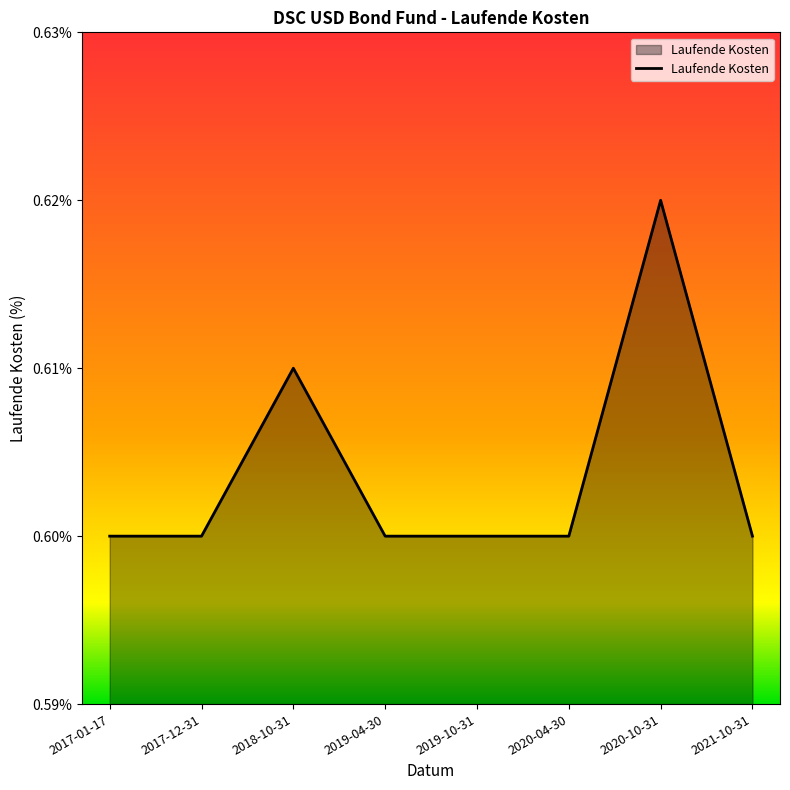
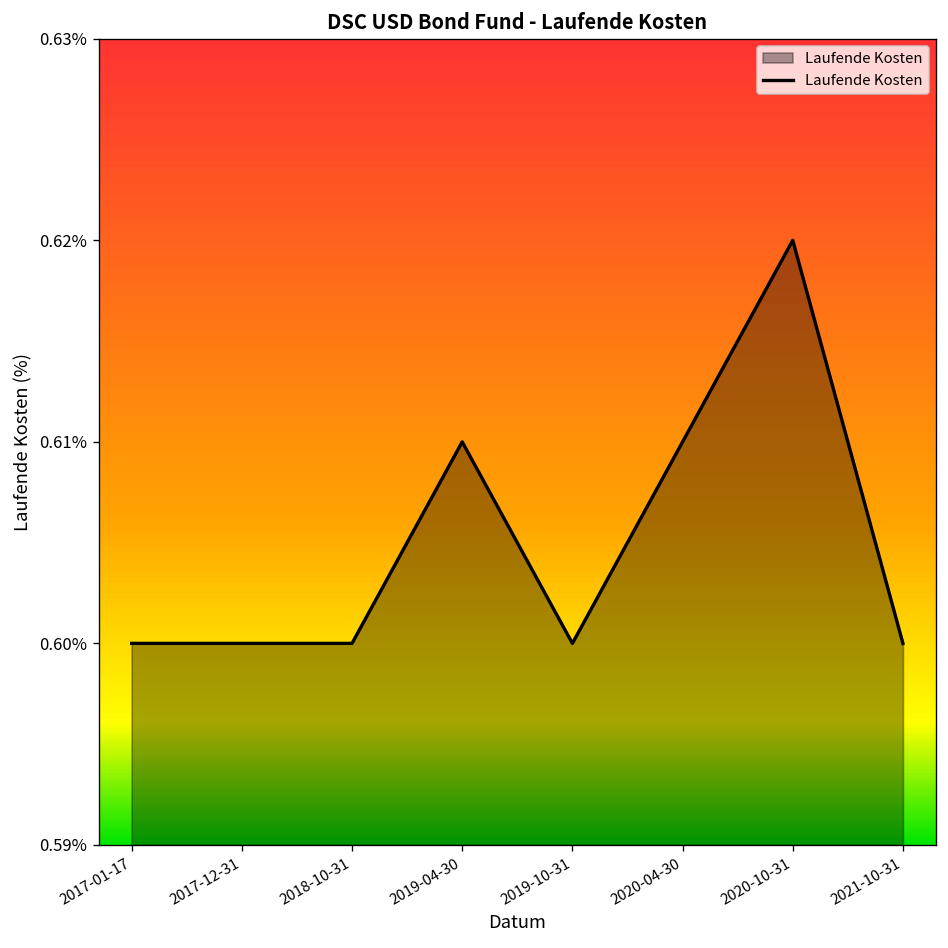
2018-10-31: 0.61% -> 0.60%
2019-04-30: 0.60% -> 0.61%
2020-04-30: 0.60% -> 0.61%
